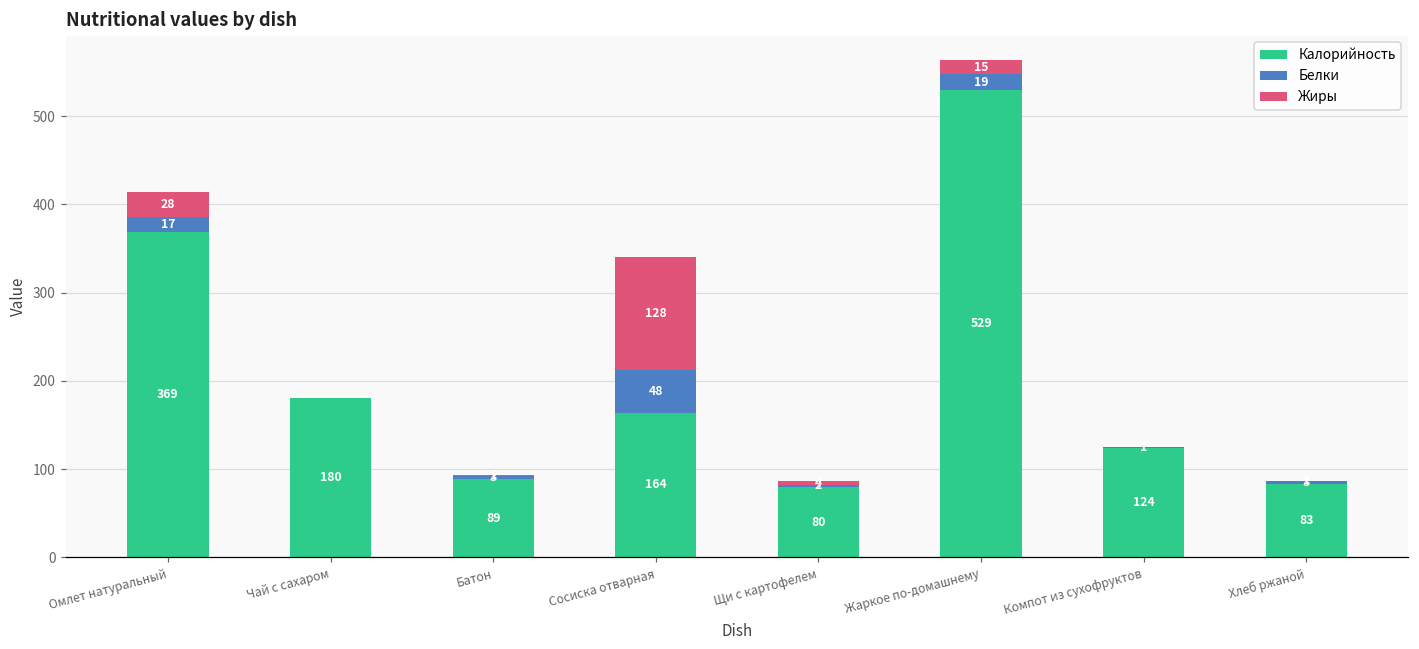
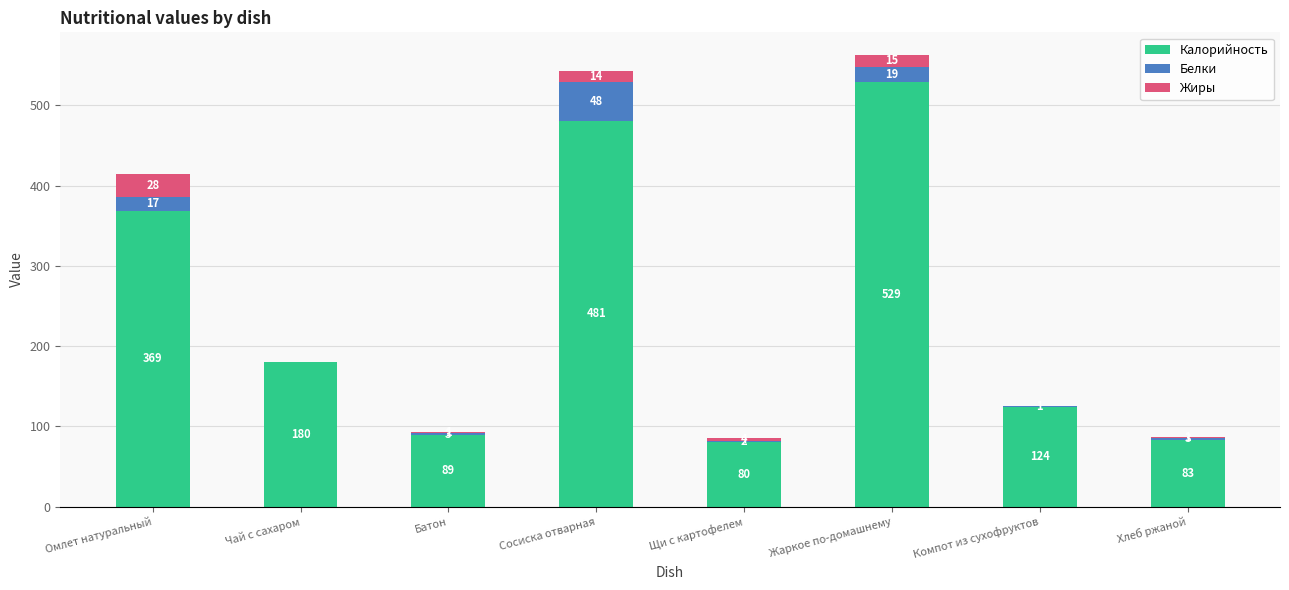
Калорийность, Сосиска отварная: 164 -> 481
Жиры, Сосиска отварная: 128 -> 14
